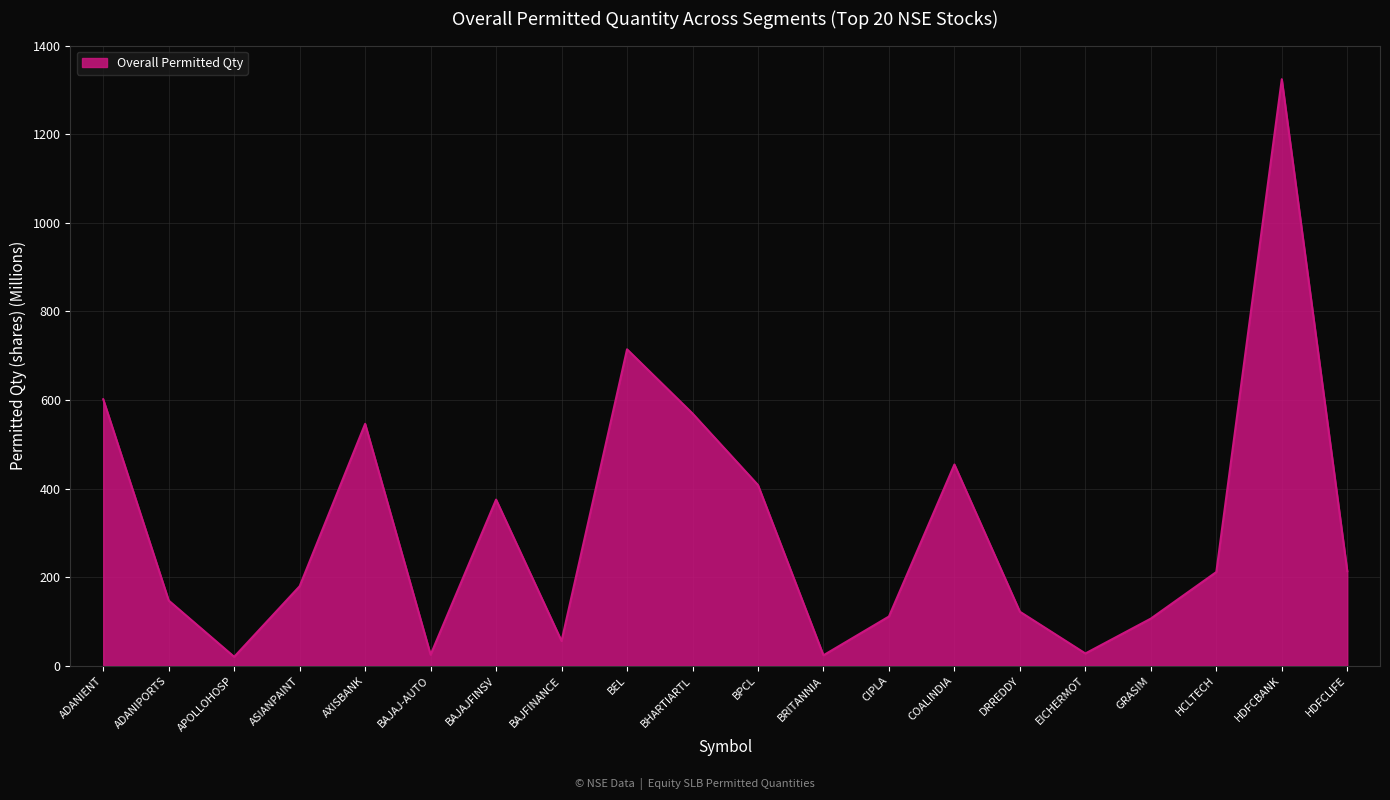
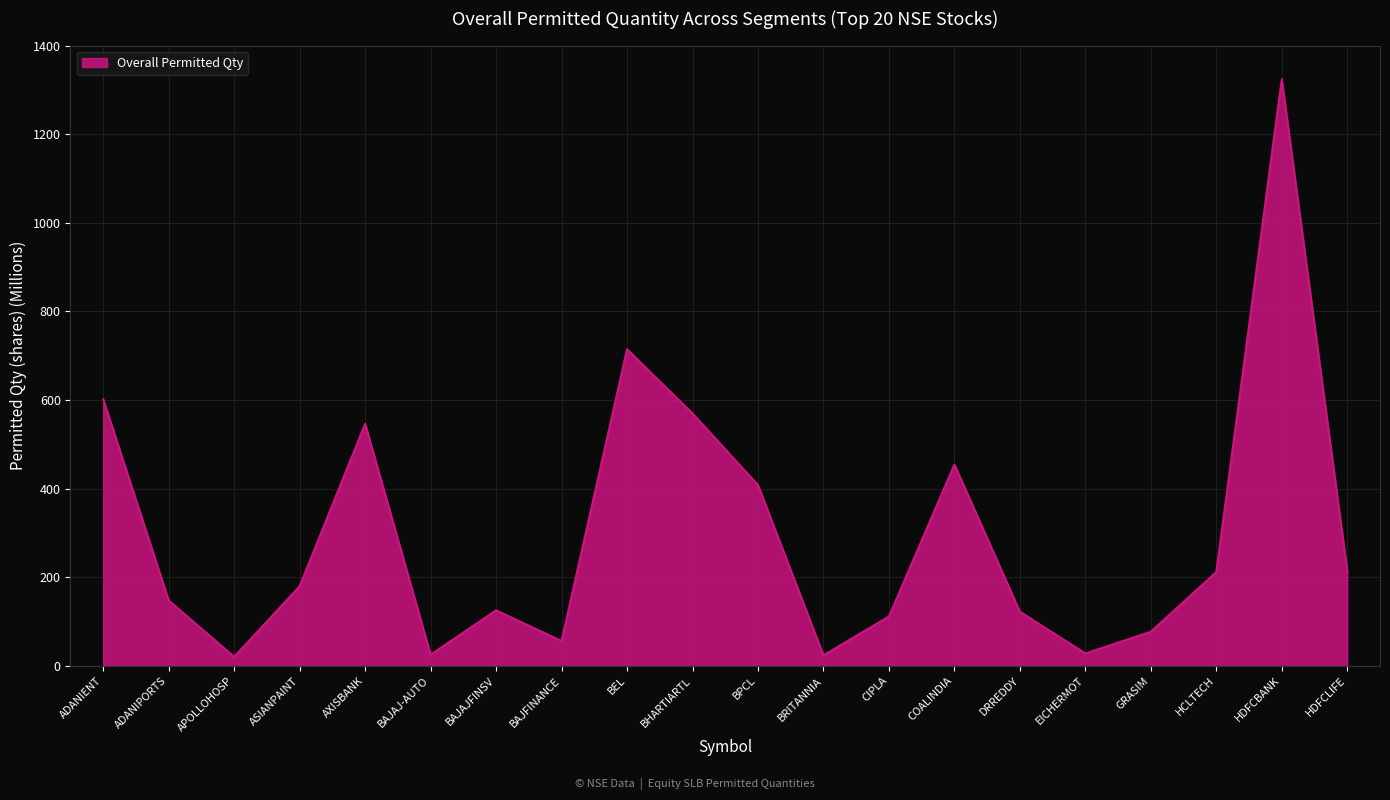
BAJAJFINSV: 380 -> 130
GRASIM: 110 -> 80
